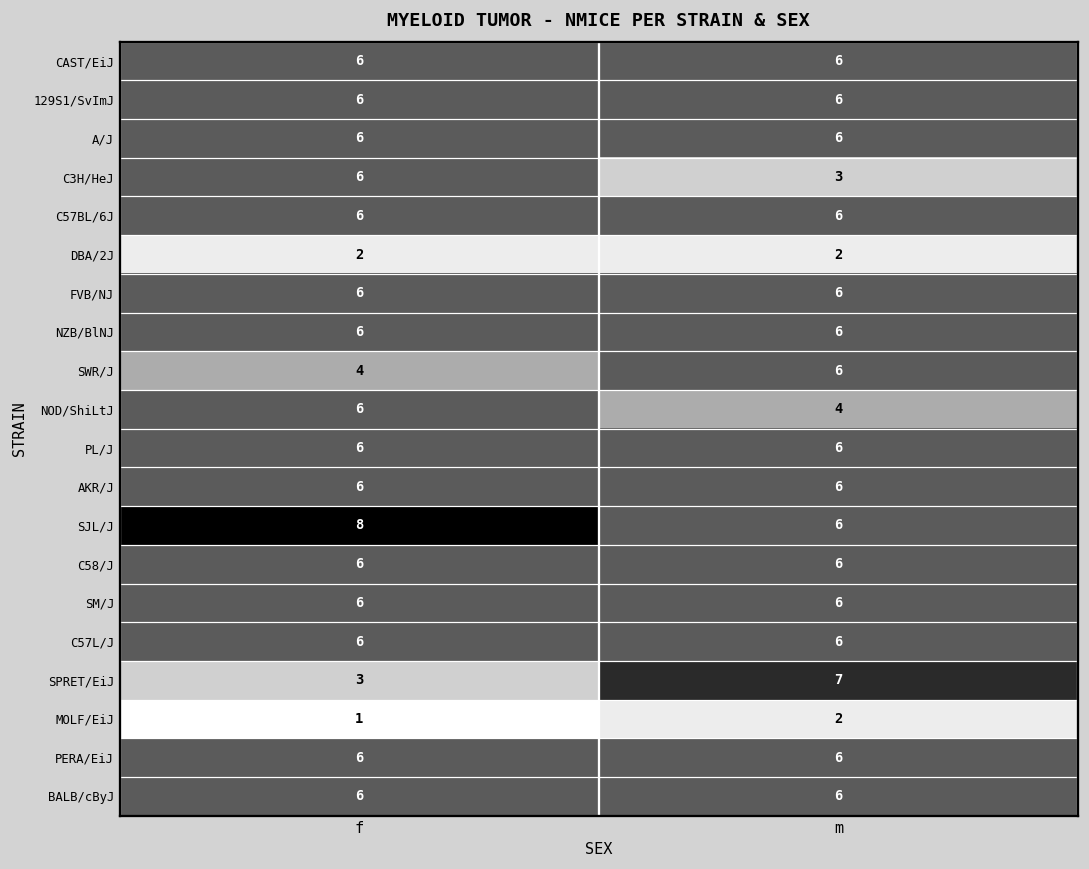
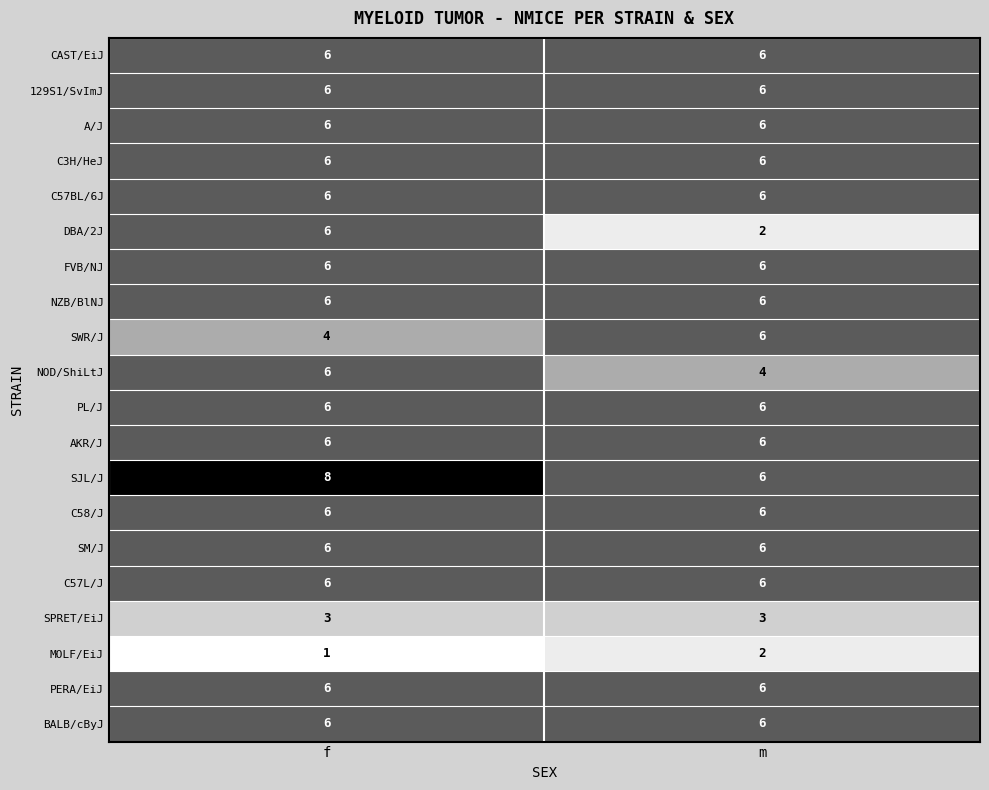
C3H/HeJ, m: 3 -> 6
DBA/2J, f: 2 -> 6
SPRET/EiJ, m: 7 -> 3
